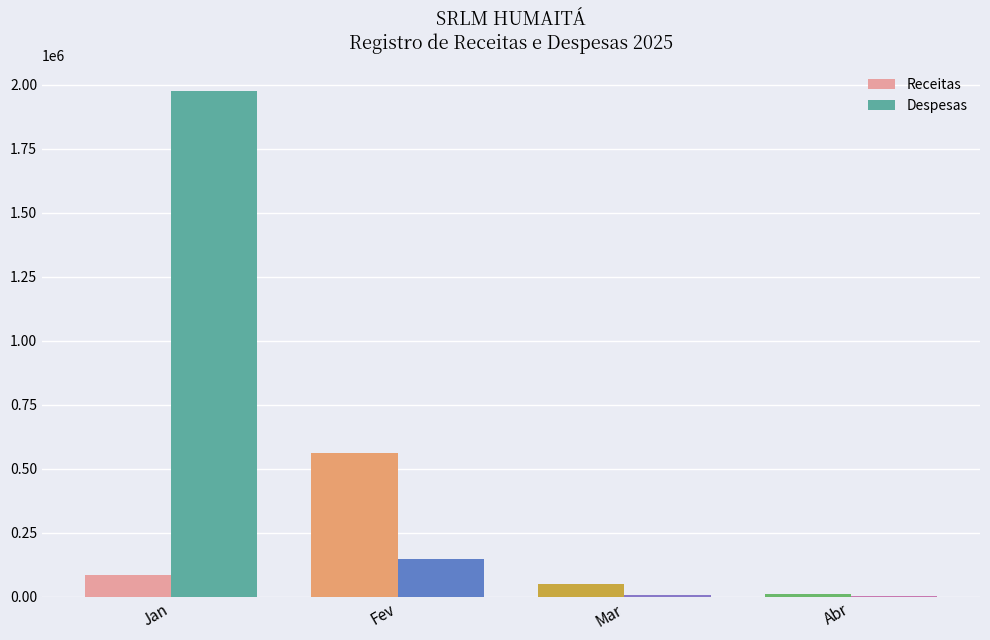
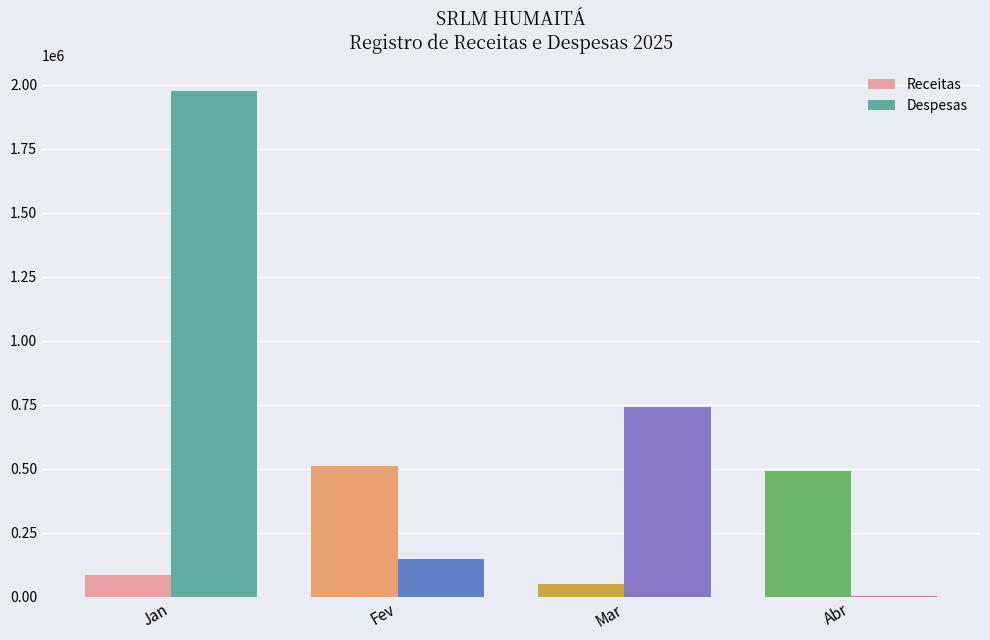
Receitas, Fev: 560000 -> 510000
Despesas, Mar: 10000 -> 740000
Receitas, Abr: 10000 -> 490000
